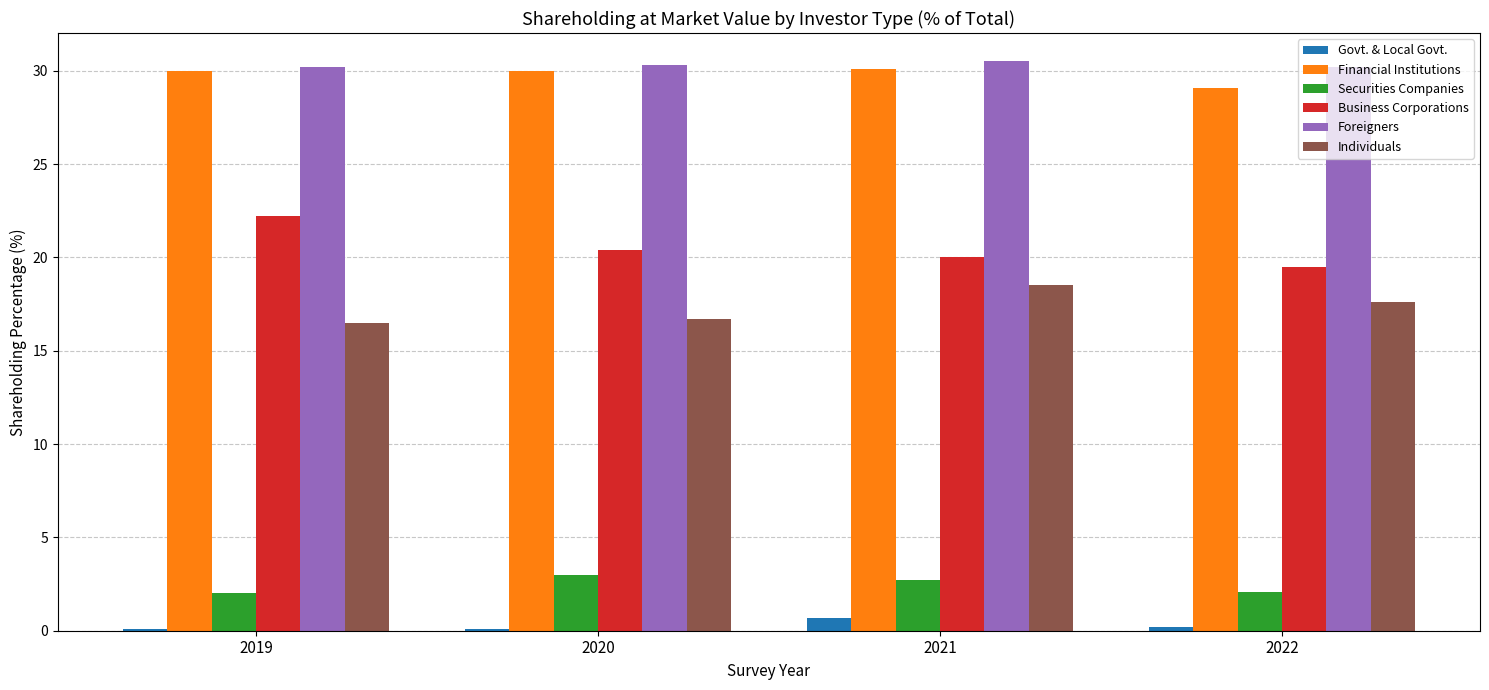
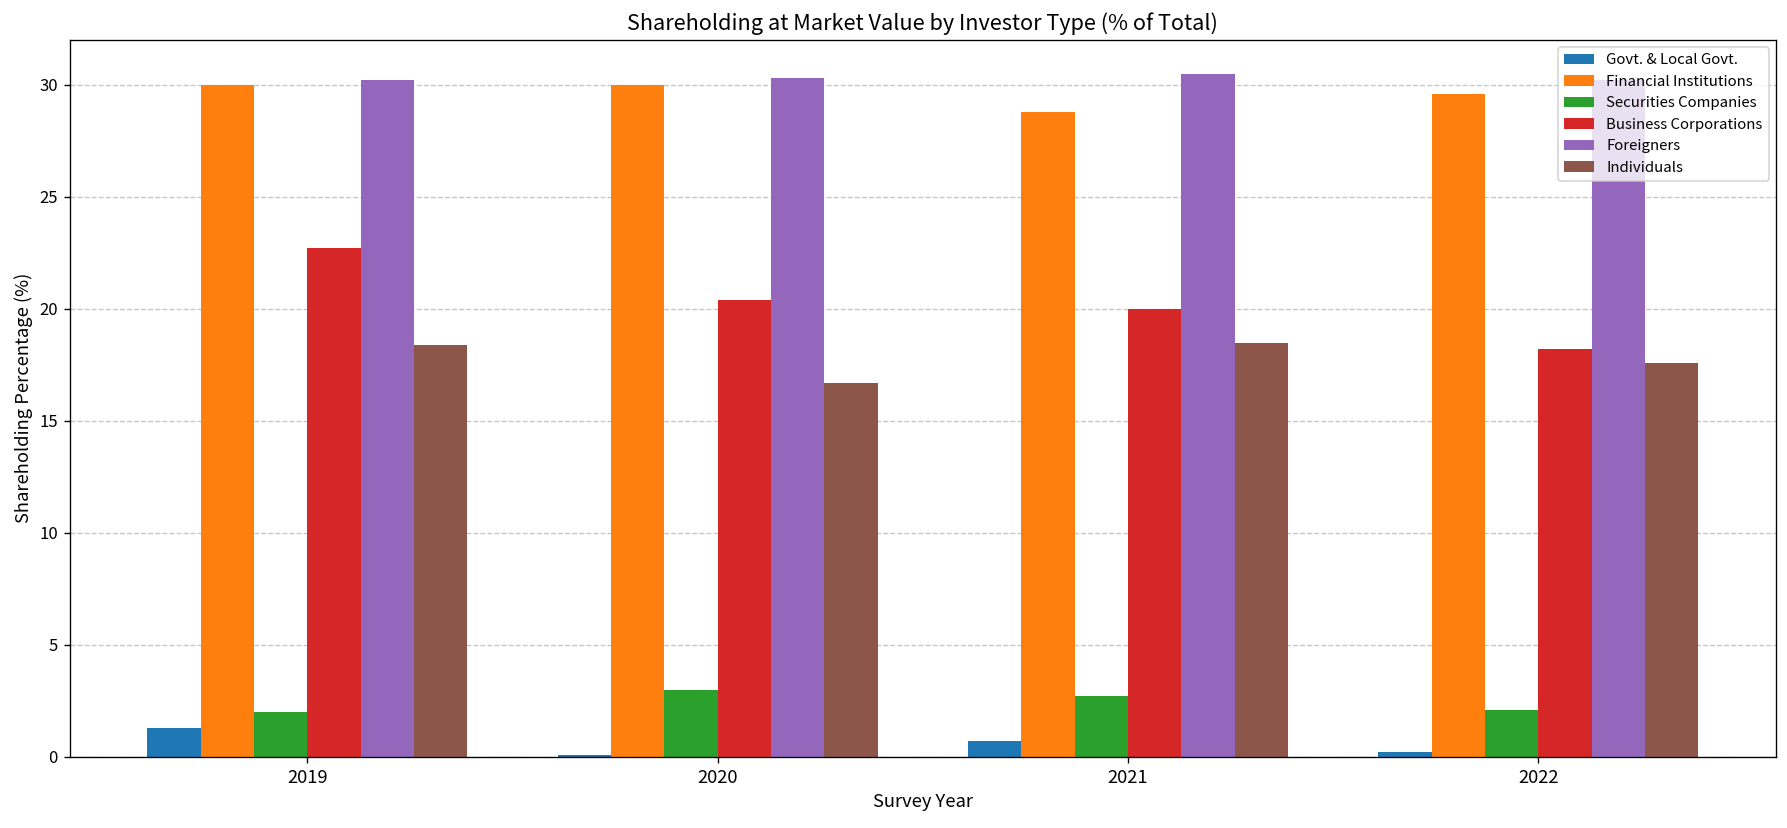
Govt. & Local Govt., 2019: 0.1 -> 1.3
Business Corporations, 2019: 22.2 -> 22.7
Individuals, 2019: 16.5 -> 18.4
Financial Institutions, 2021: 30.1 -> 28.8
Financial Institutions, 2022: 29.1 -> 29.6
Business Corporations, 2022: 19.5 -> 18.2
